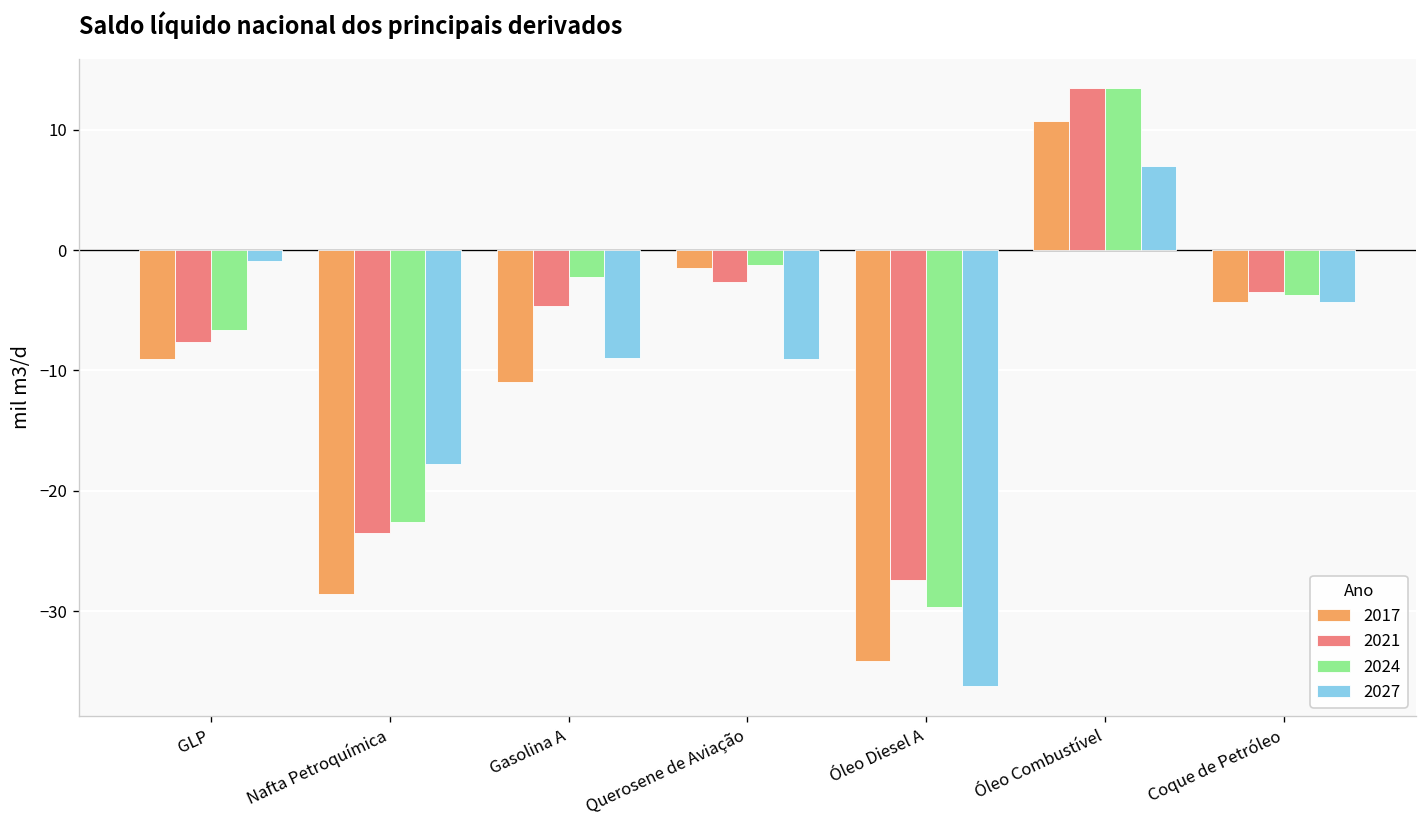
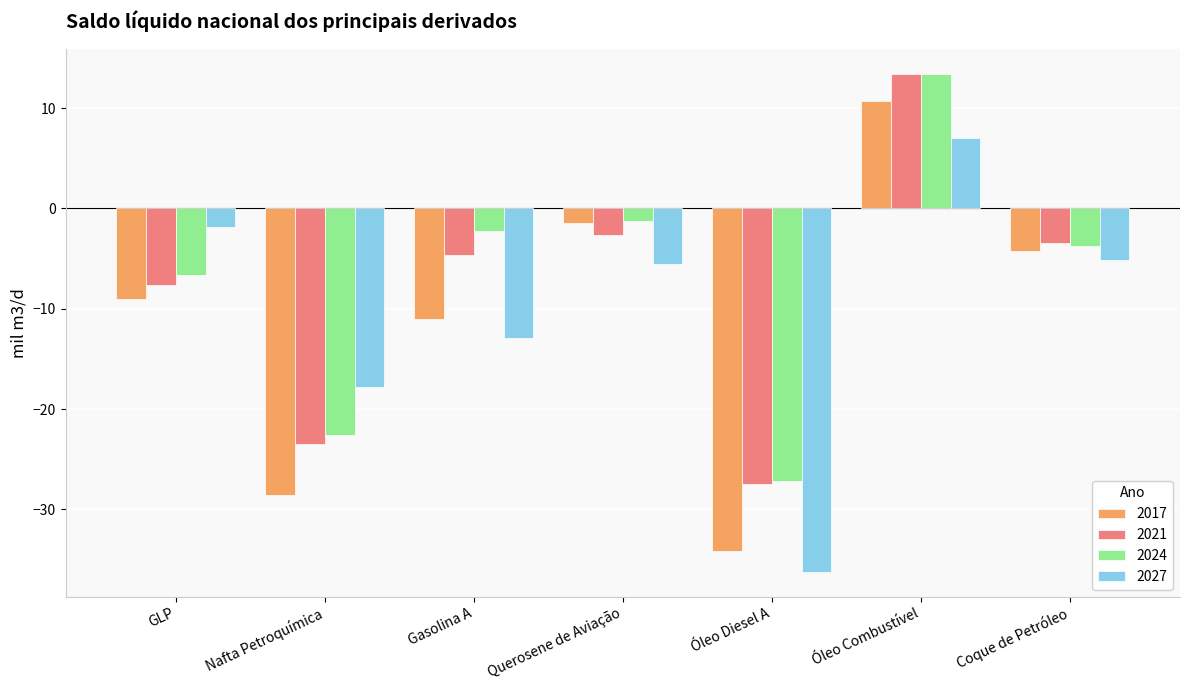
2027, GLP: -0.9 -> -1.8
2027, Gasolina A: -9.0 -> -12.9
2027, Querosene de Aviação: -9.0 -> -5.5
2024, Óleo Diesel A: -29.7 -> -27.1
2027, Coque de Petróleo: -4.3 -> -5.1
